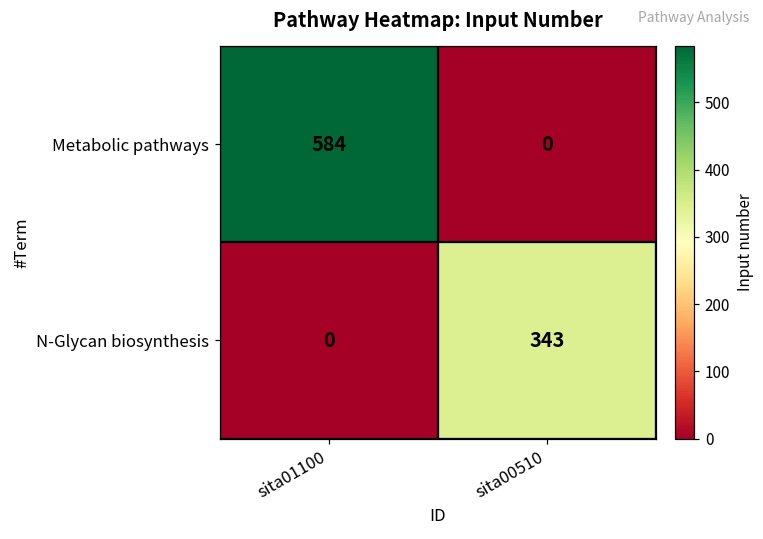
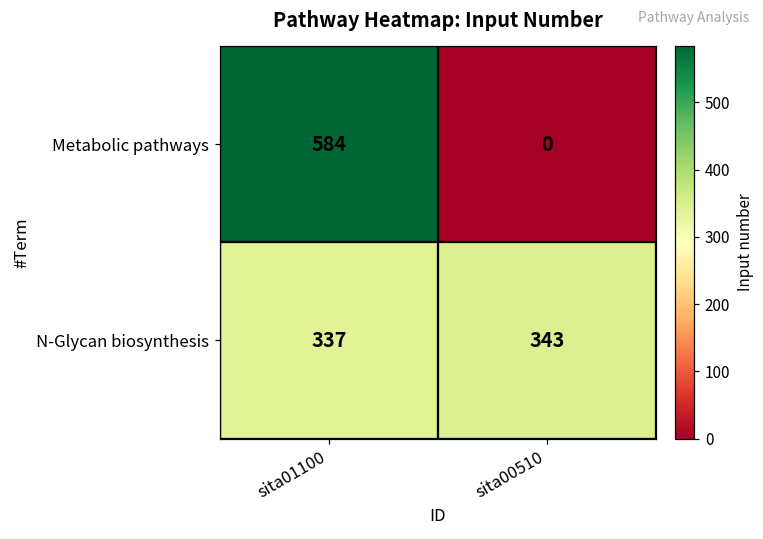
N-Glycan biosynthesis, sita01100: 0 -> 337
